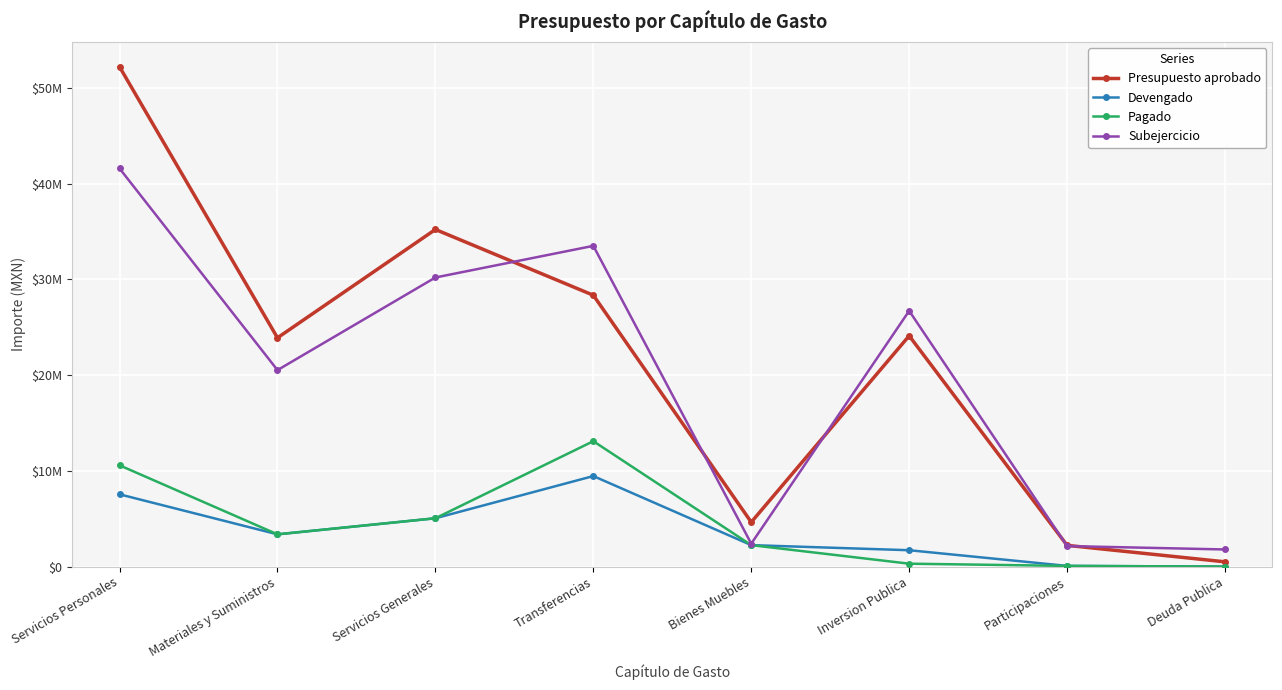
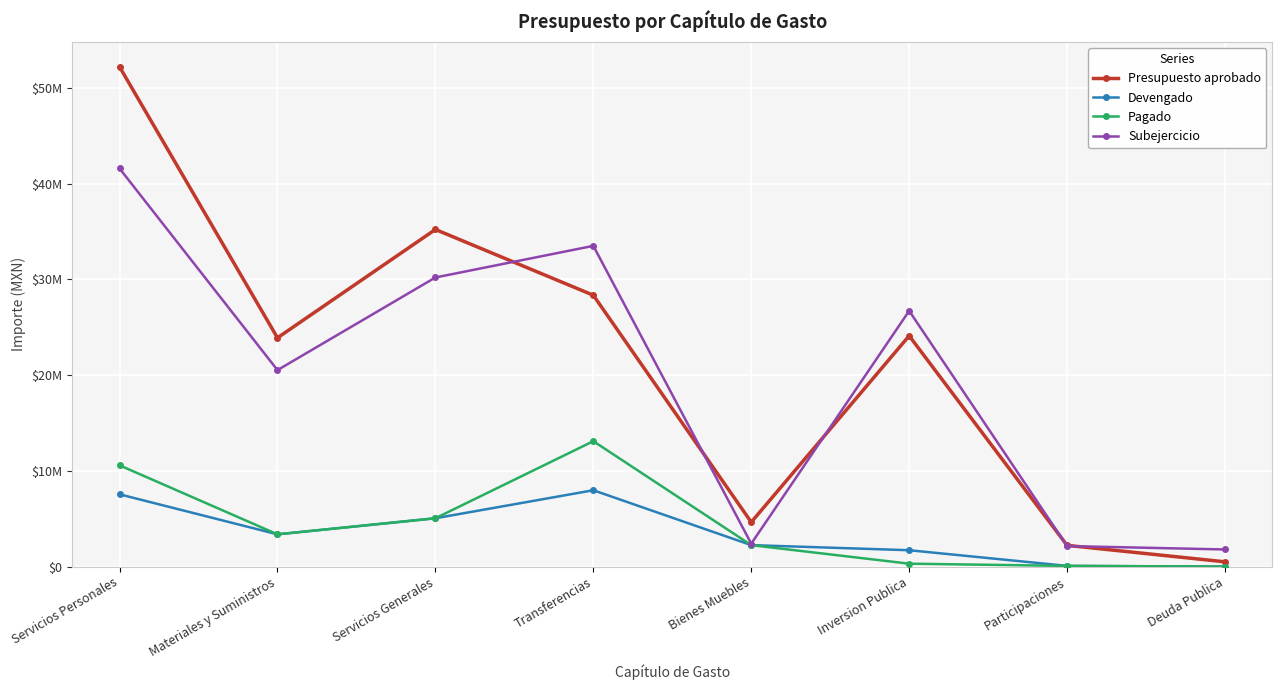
Devengado, Transferencias: $9000000 -> $8000000
